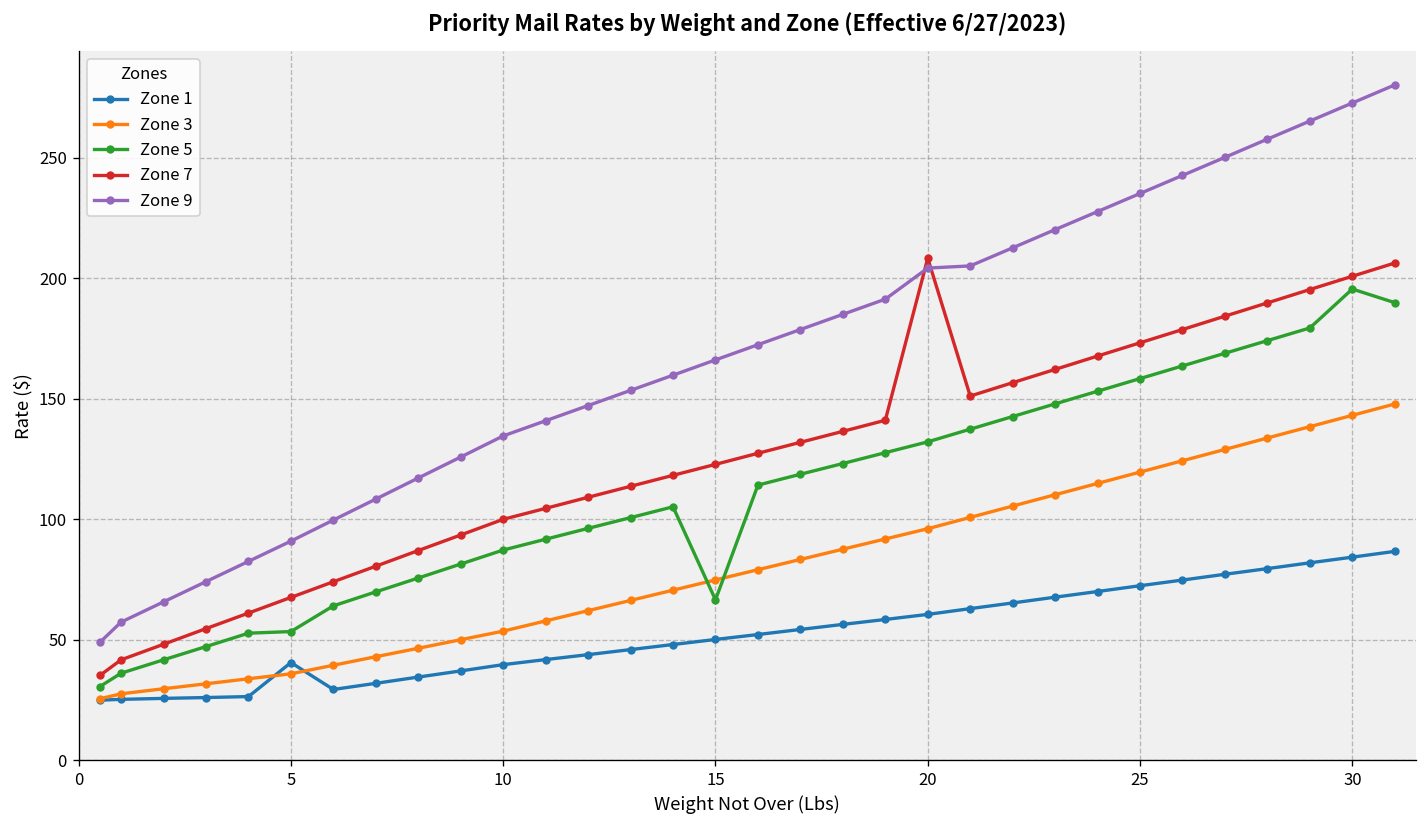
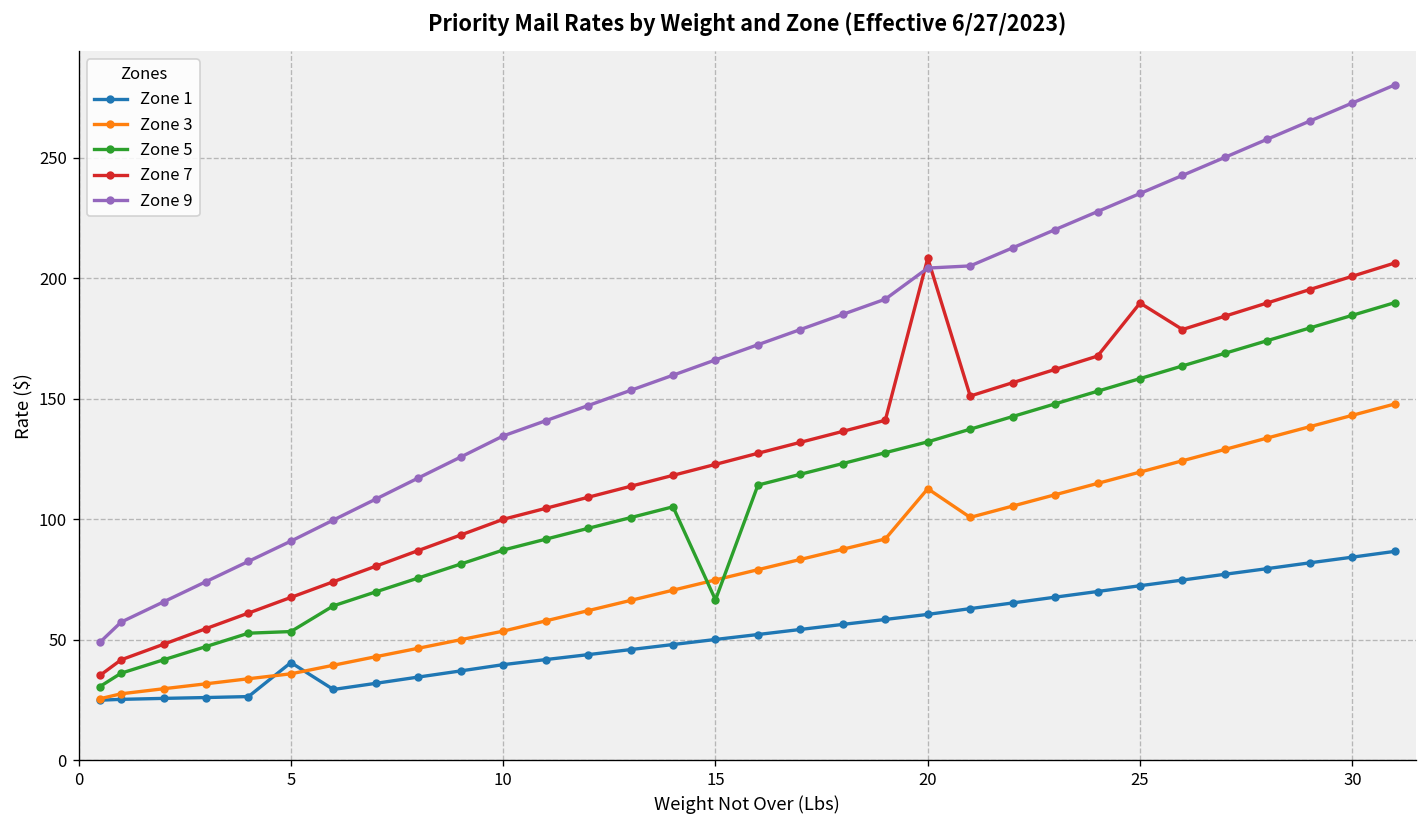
Zone 3, 20: 96 -> 113
Zone 7, 25: 173 -> 190
Zone 5, 30: 196 -> 185
